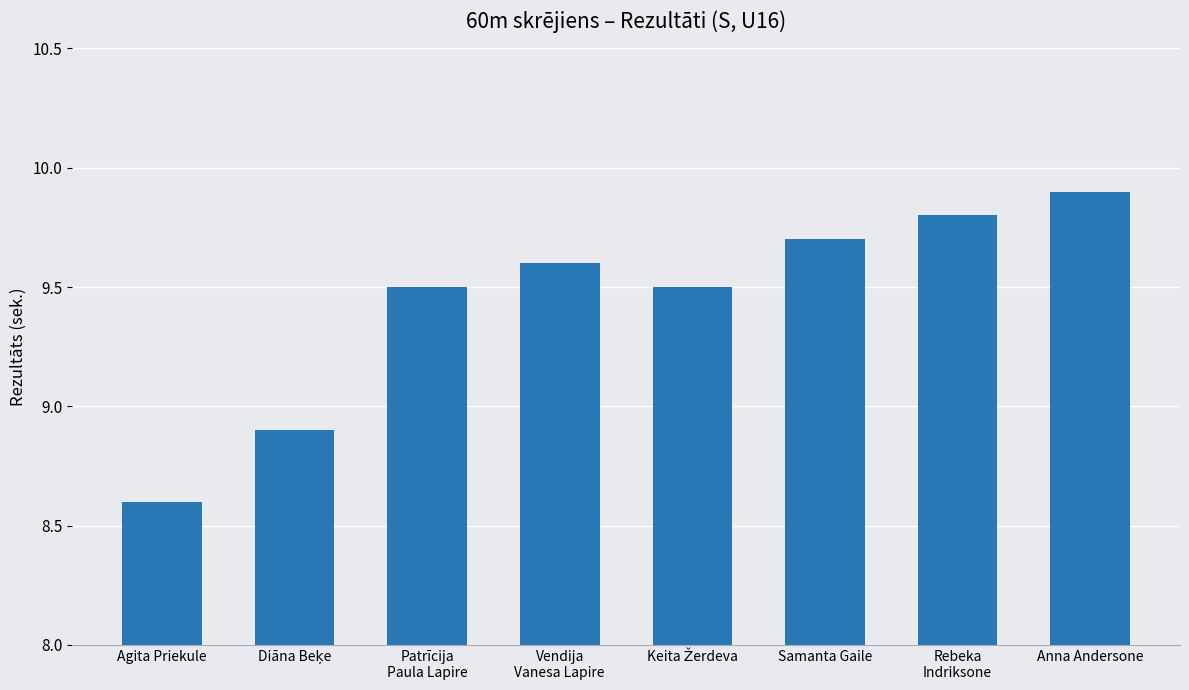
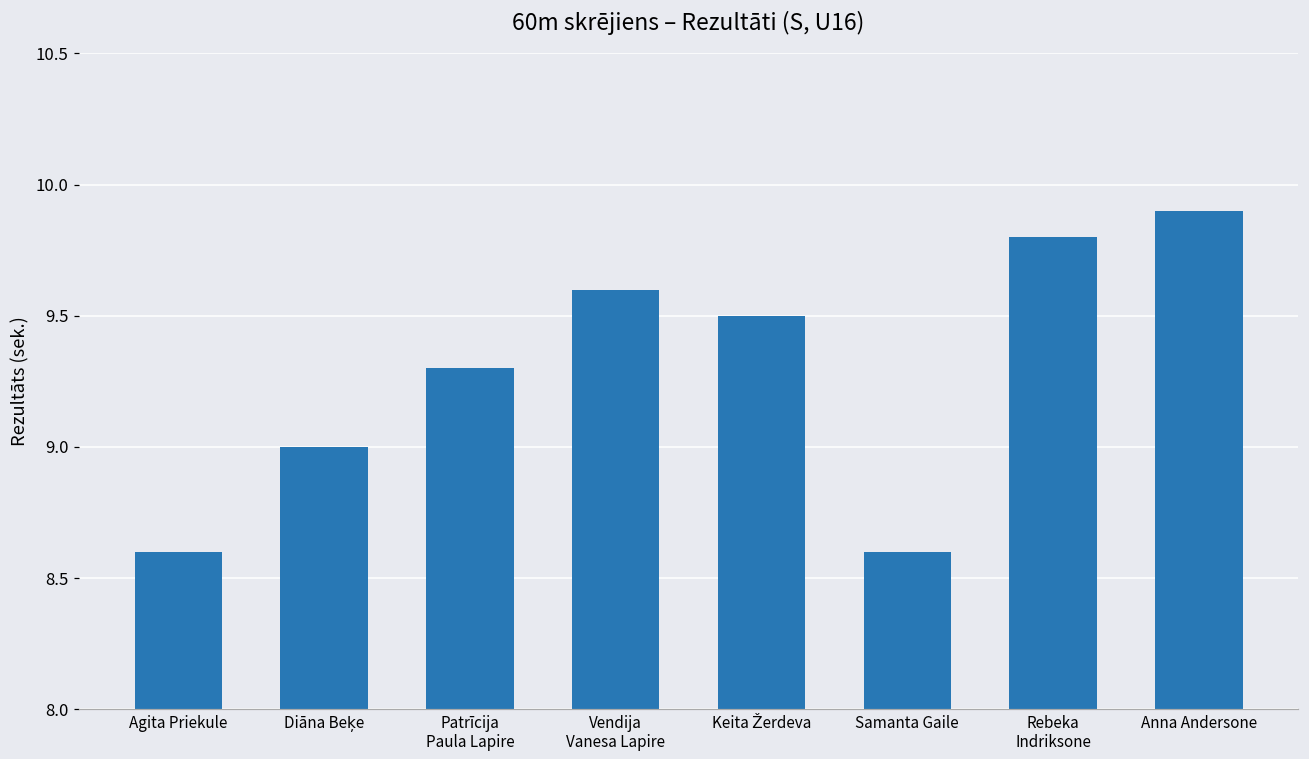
Diāna Beķe: 8.9 -> 9.0
Patrīcija Paula Lapire: 9.5 -> 9.3
Samanta Gaile: 9.7 -> 8.6
